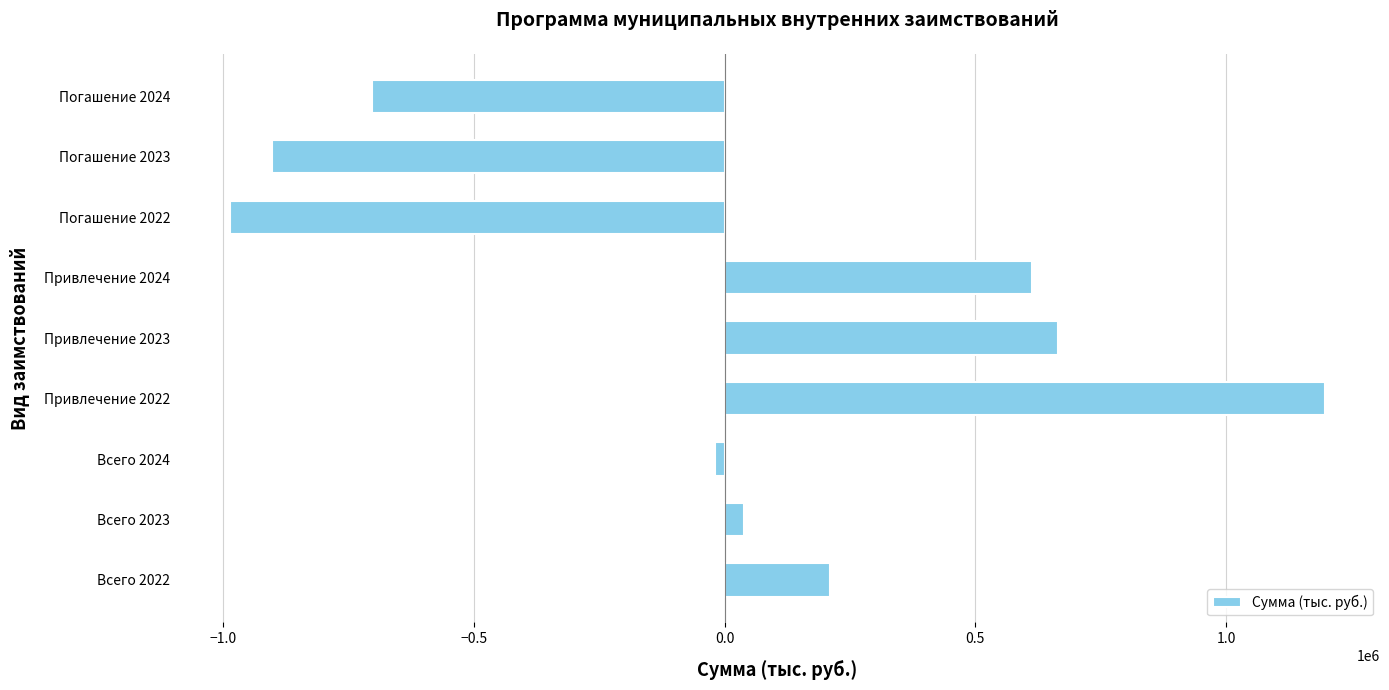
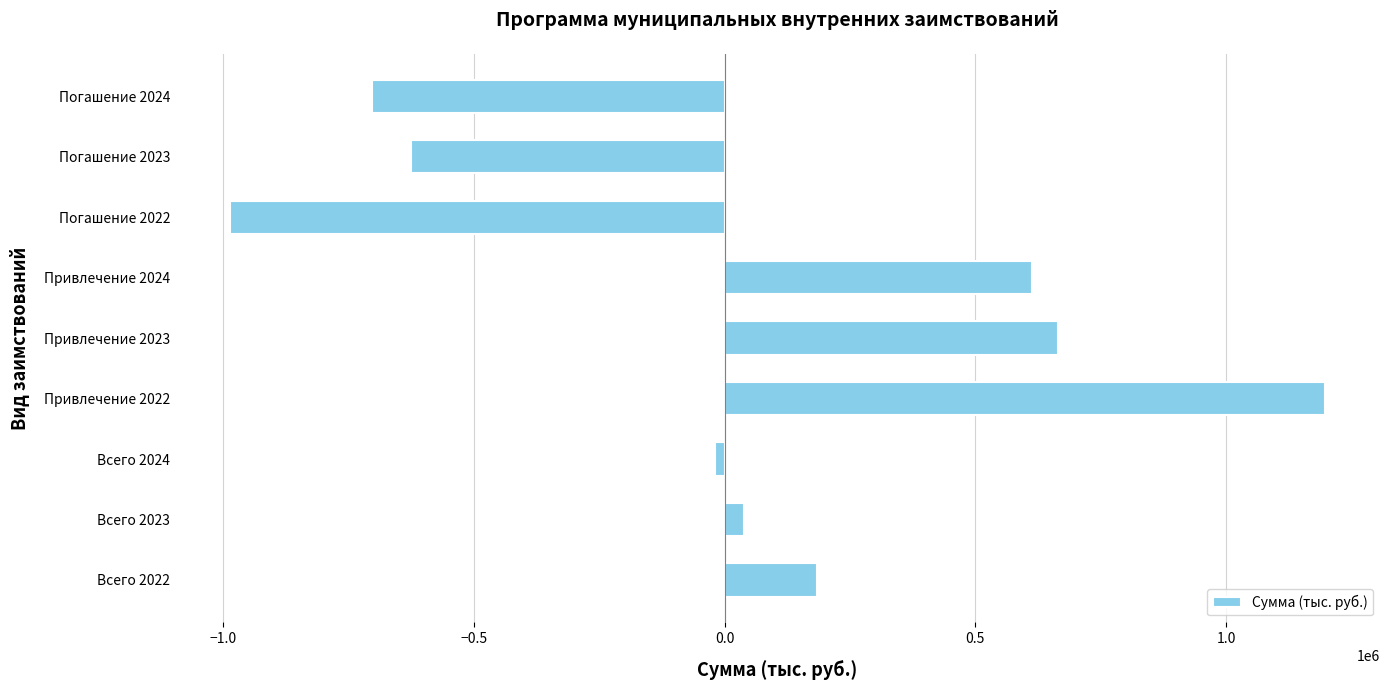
Погашение 2023: -900000 -> -620000
Всего 2022: 210000 -> 180000
